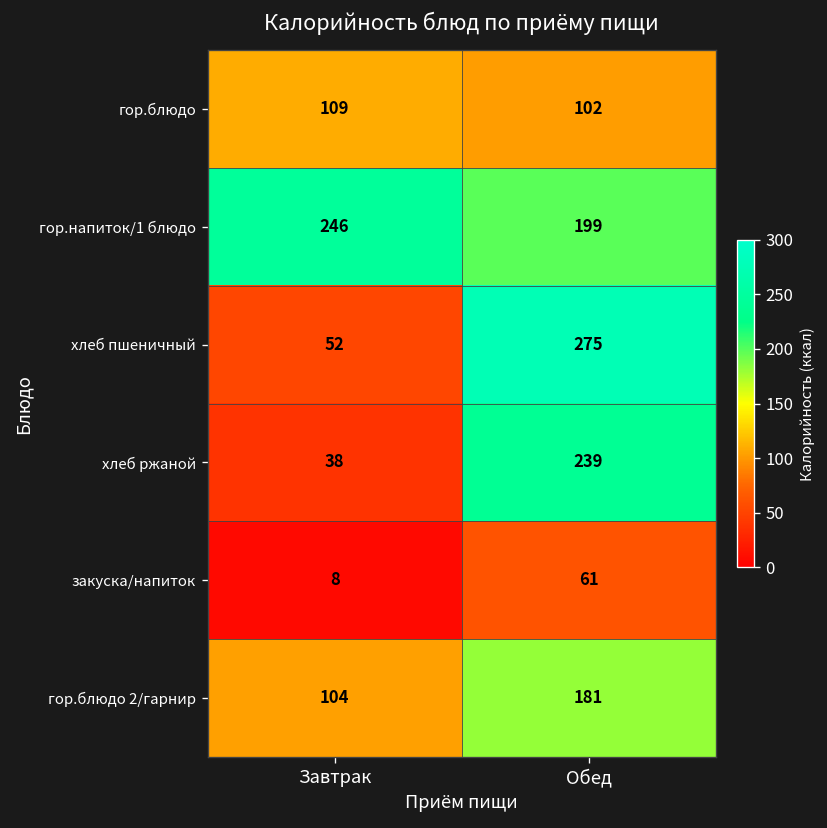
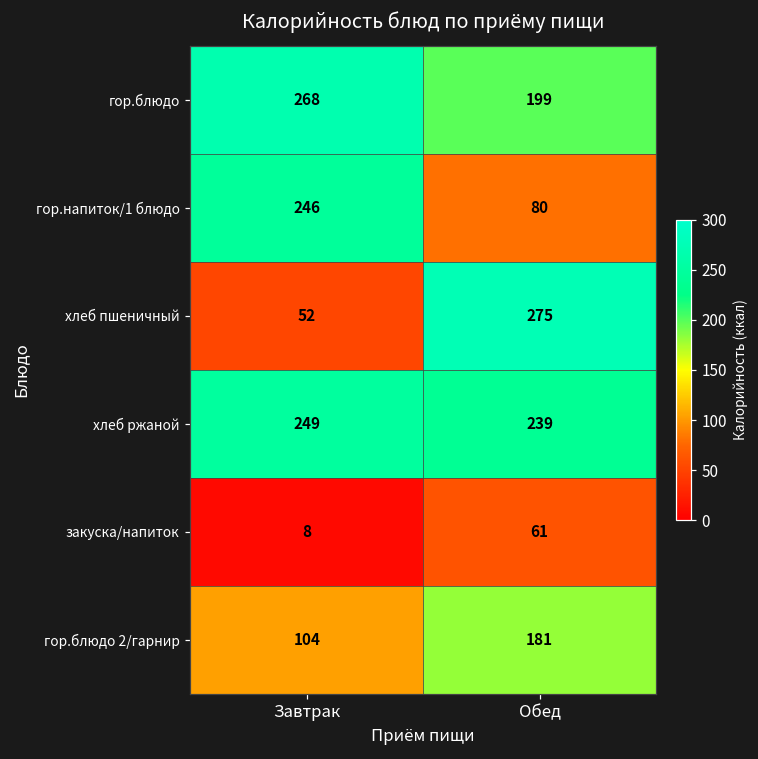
гор.блюдо, Завтрак: 109 -> 268
гор.блюдо, Обед: 102 -> 199
гор.напиток/1 блюдо, Обед: 199 -> 80
хлеб ржаной, Завтрак: 38 -> 249
